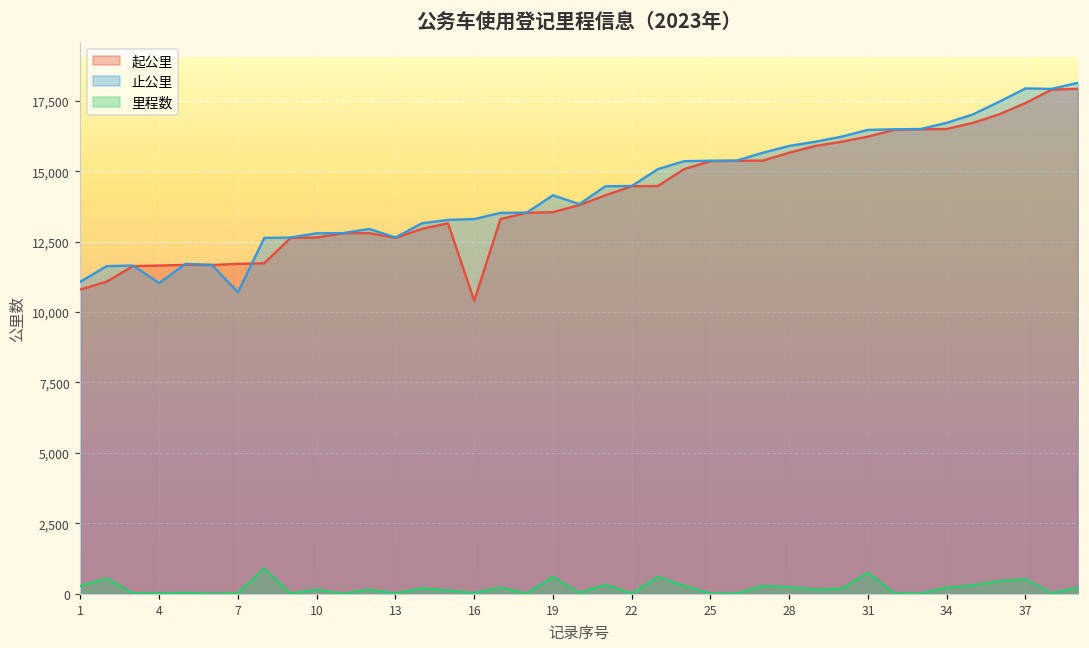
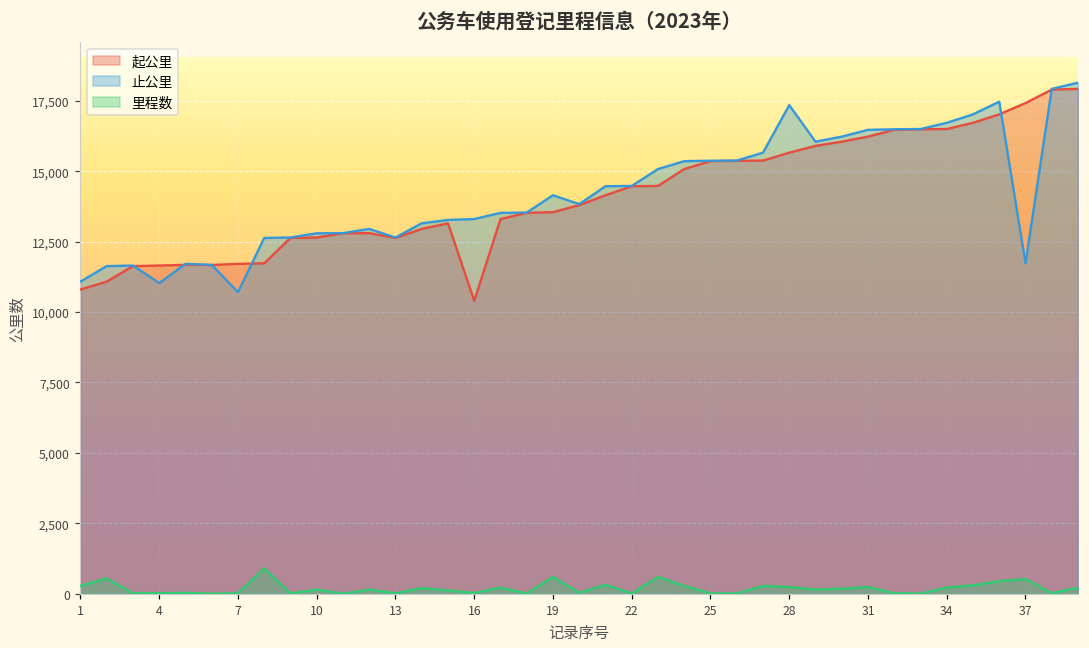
止公里, 28: 15,900 -> 17,300
里程数, 31: 700 -> 200
止公里, 37: 17,900 -> 11,700
